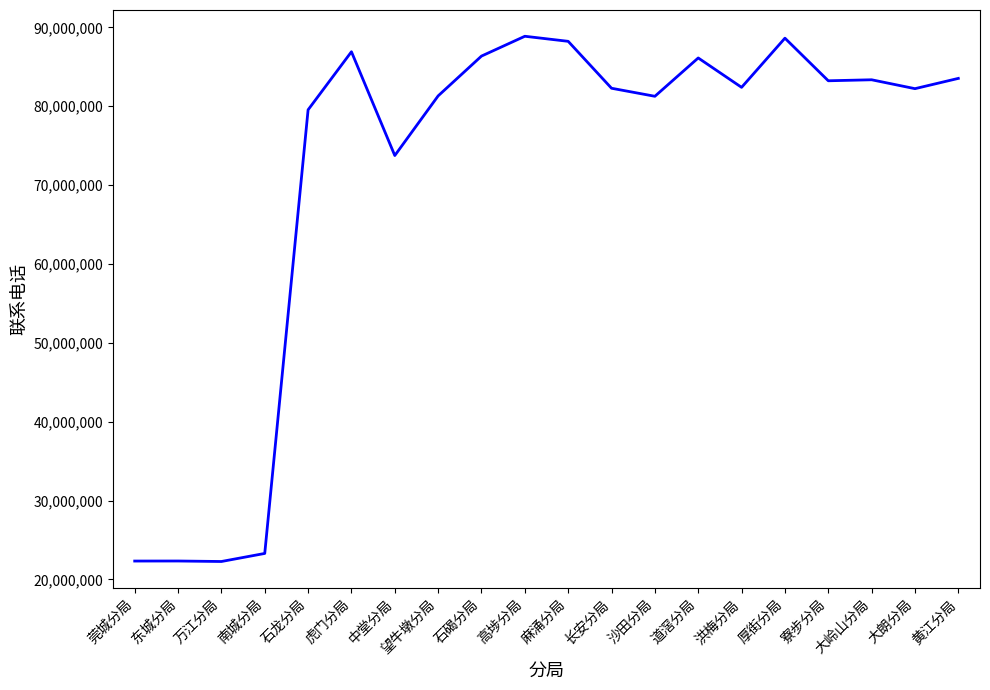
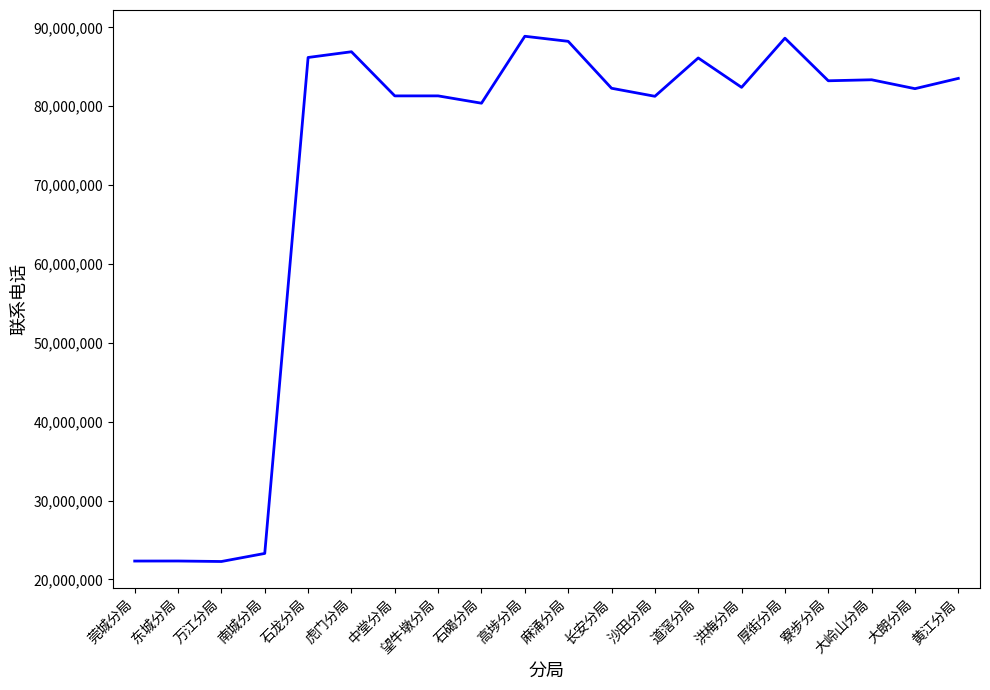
石龙分局: 80,000,000 -> 86,000,000
中堂分局: 74,000,000 -> 81,000,000
石碣分局: 86,000,000 -> 80,000,000
